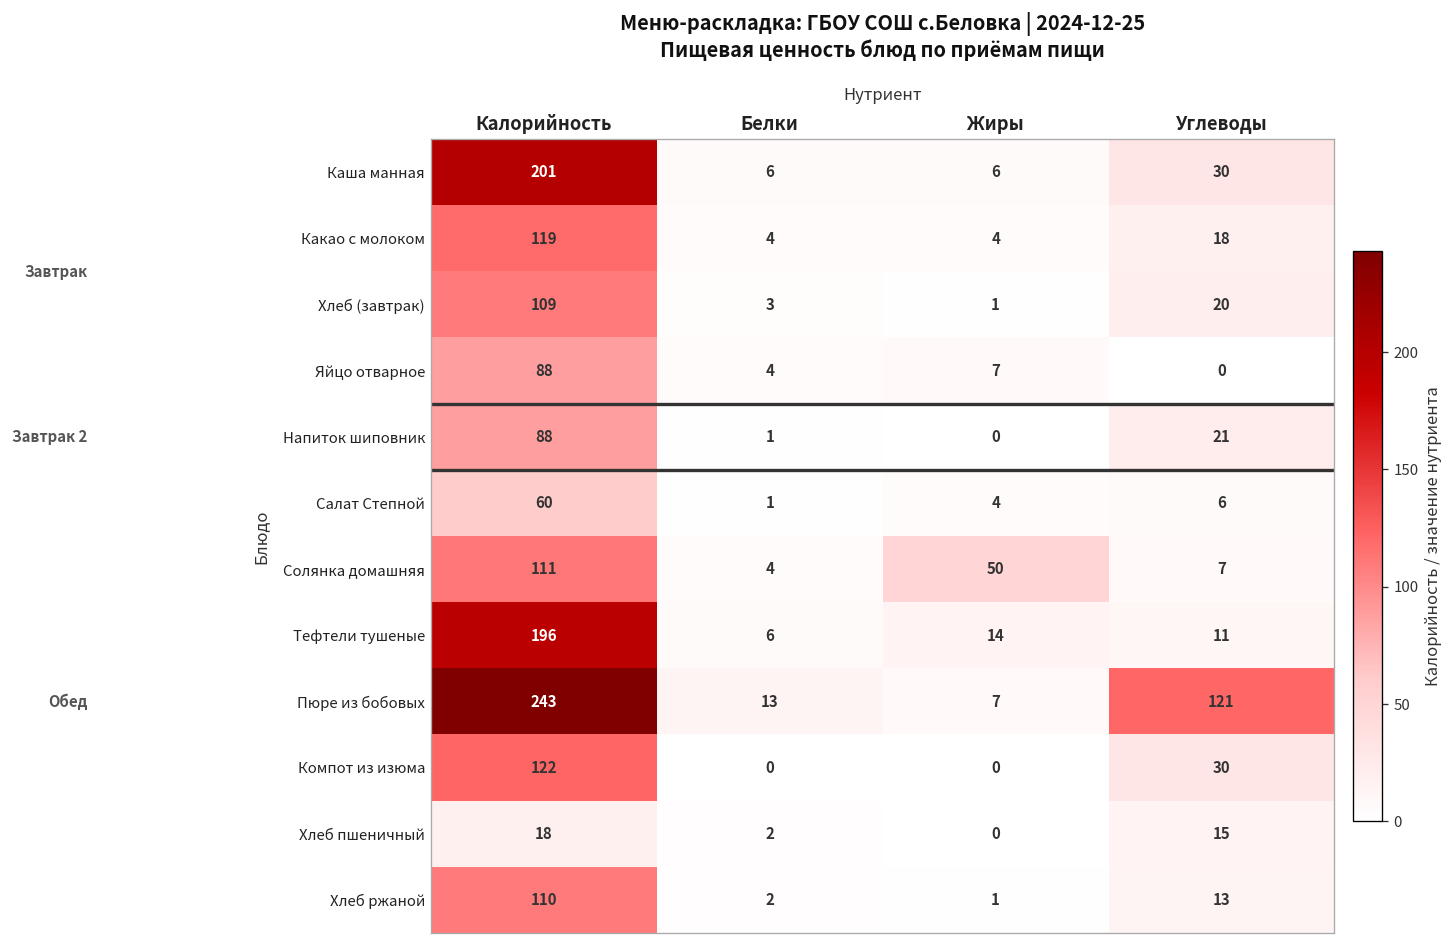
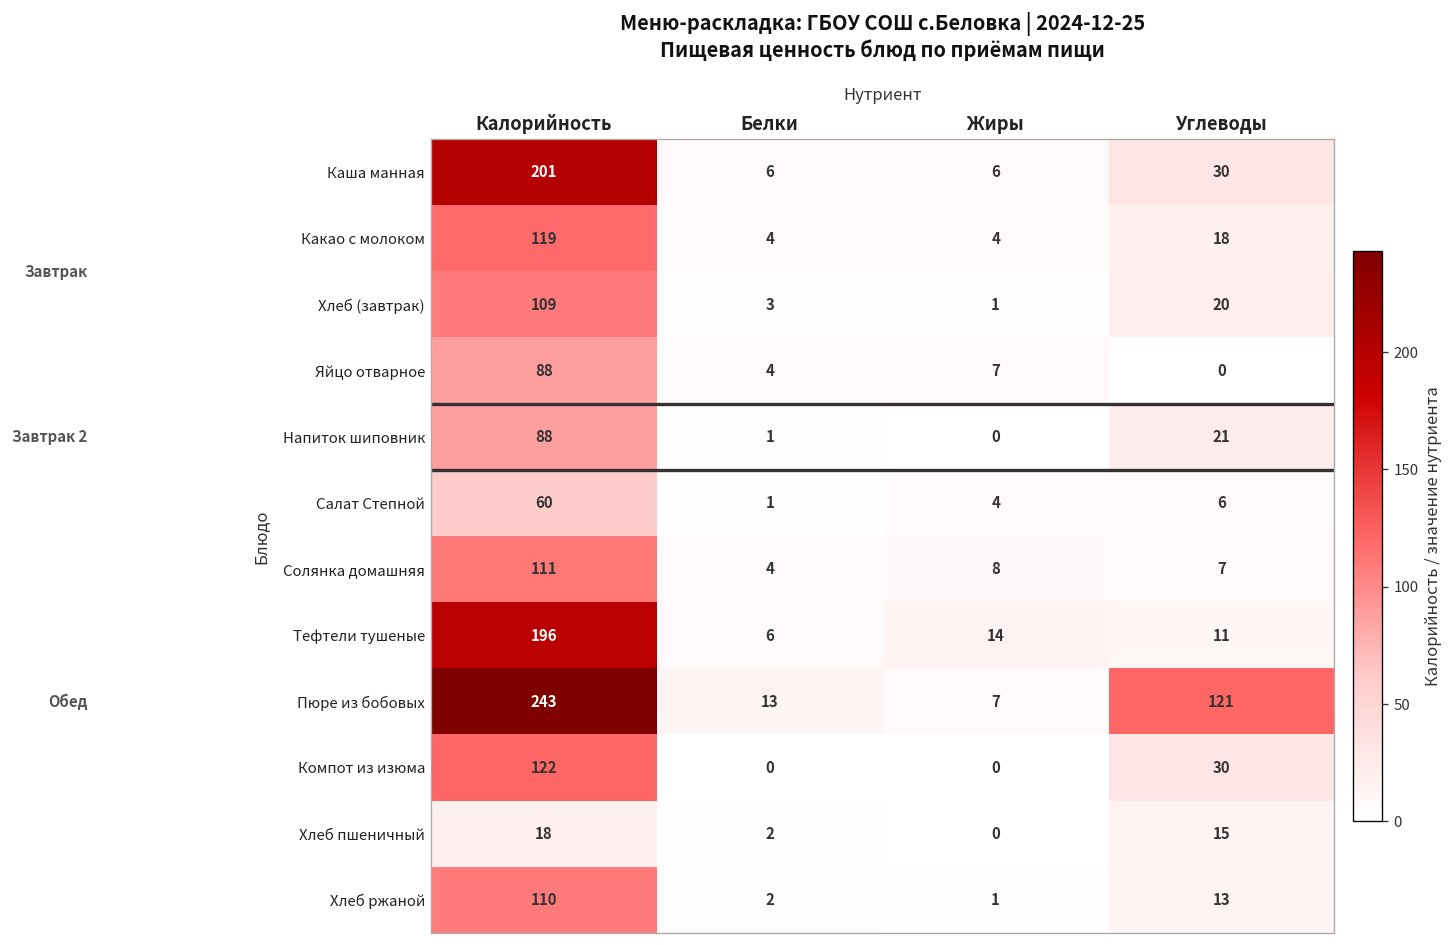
Солянка домашняя, Жиры: 50 -> 8
